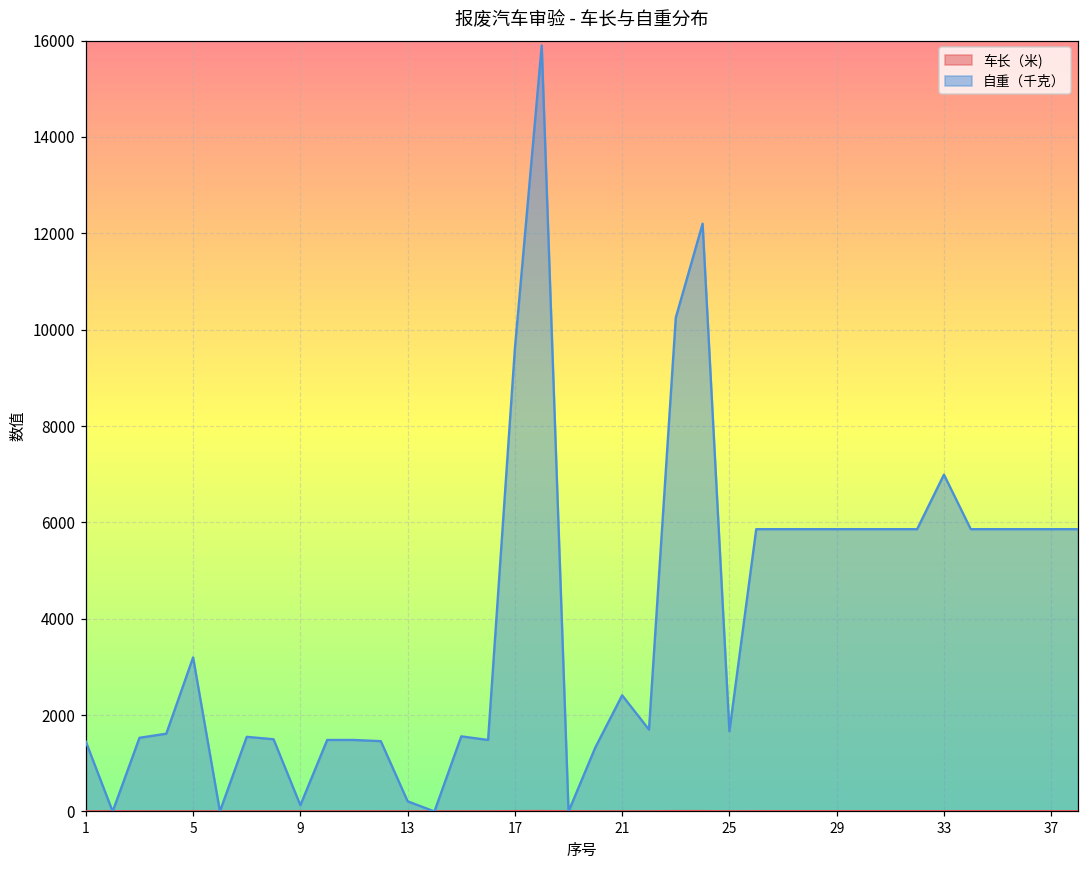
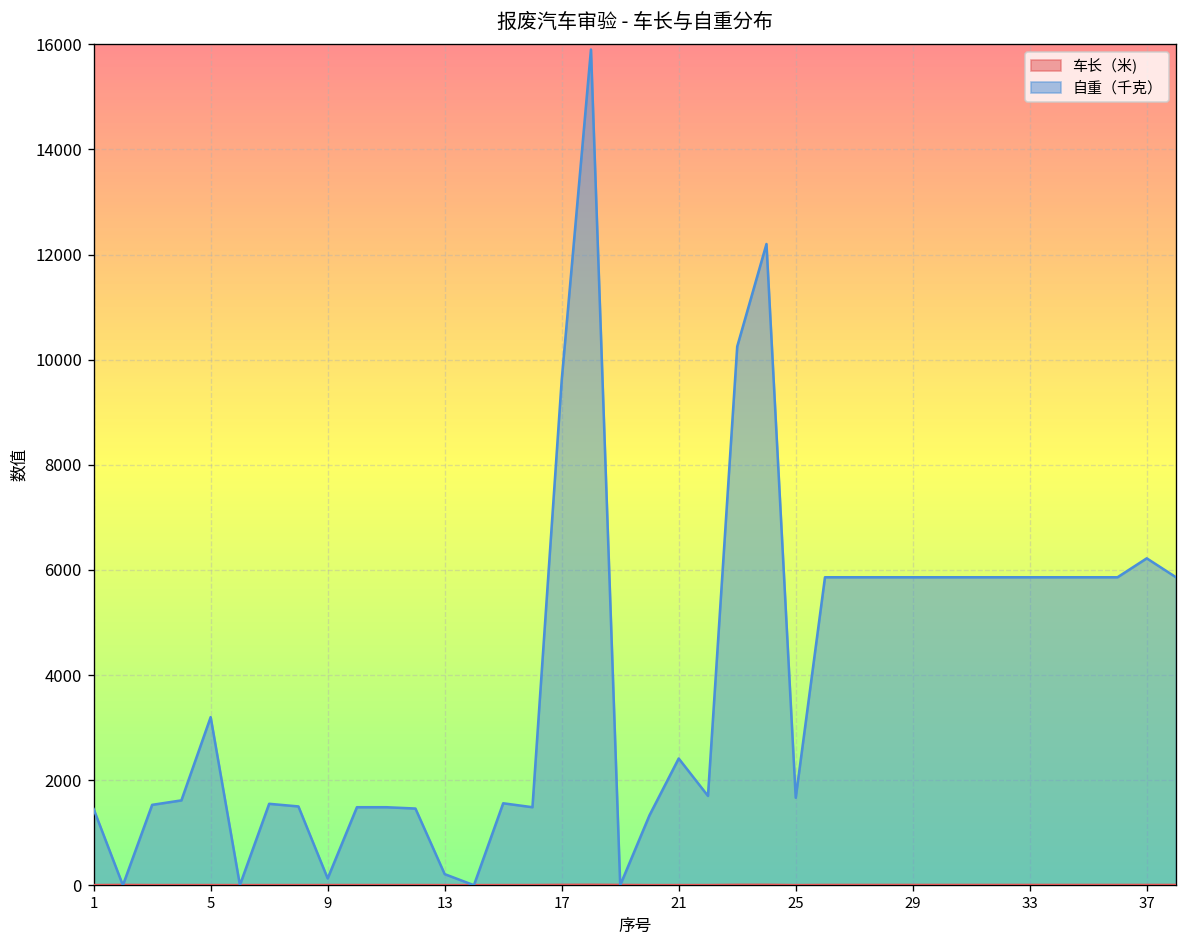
自重（千克）, 33: 7000 -> 5900
自重（千克）, 37: 5900 -> 6200
